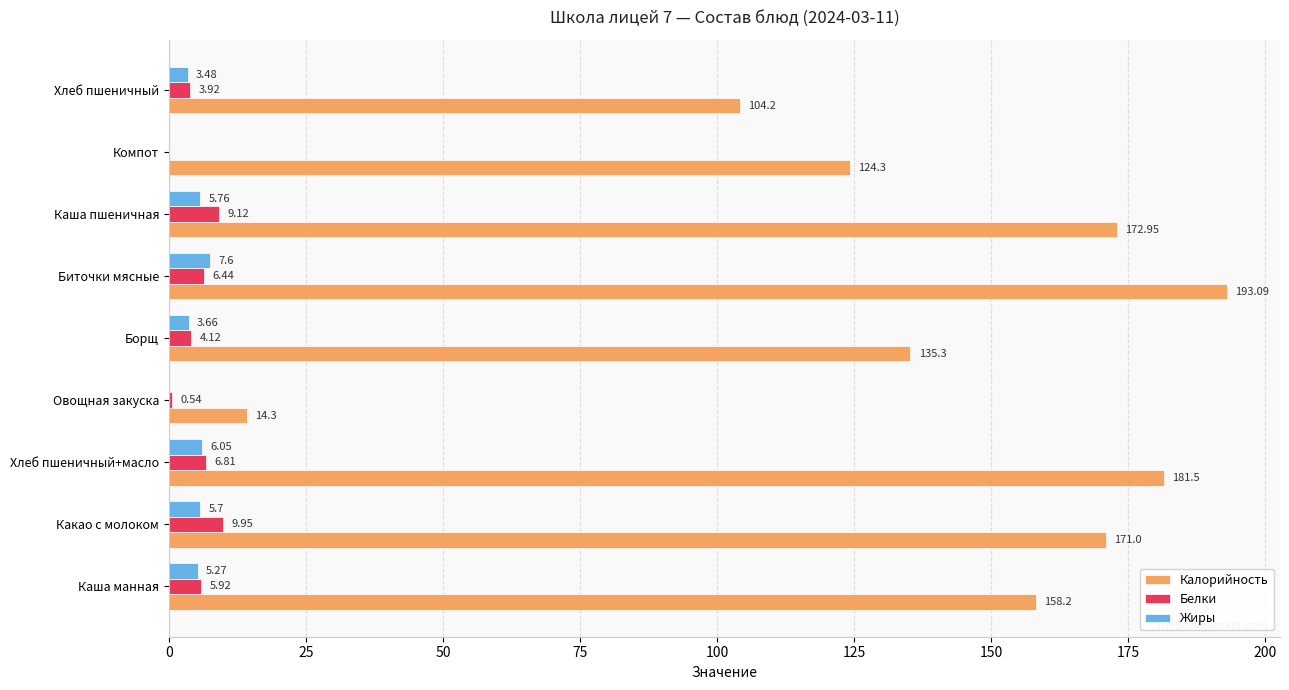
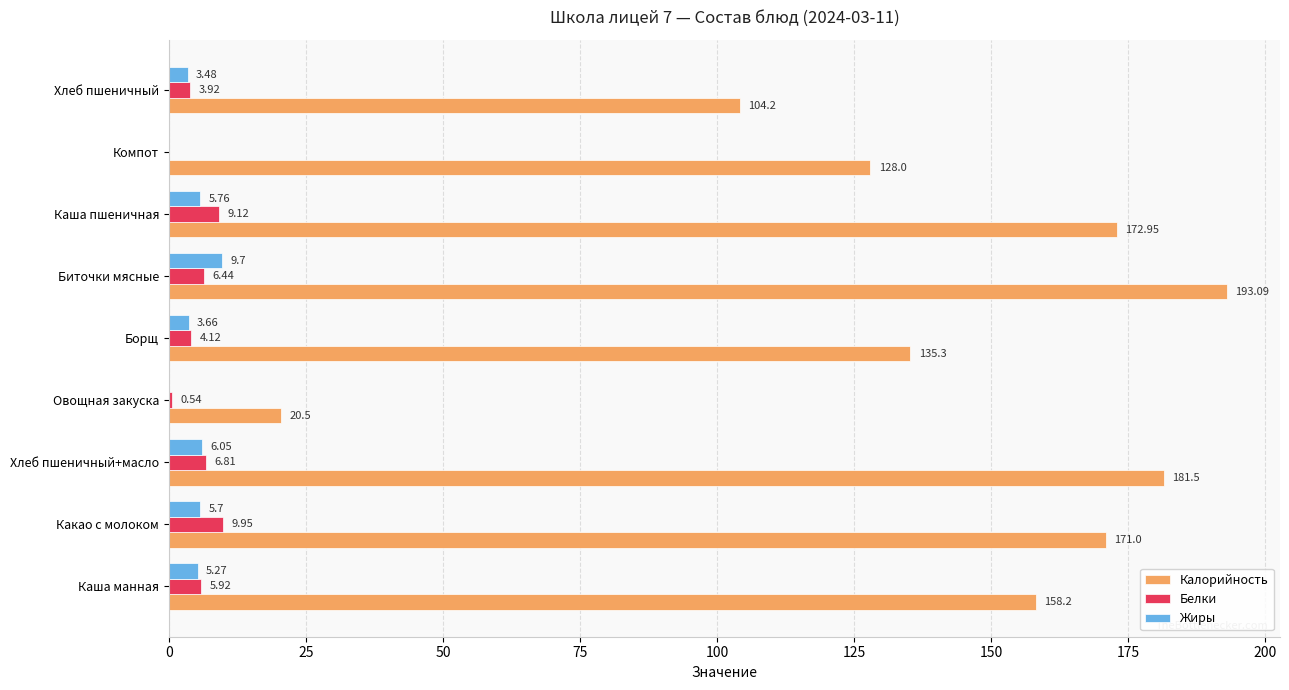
Калорийность, Компот: 124.3 -> 128.0
Жиры, Биточки мясные: 7.6 -> 9.7
Калорийность, Овощная закуска: 14.3 -> 20.5
